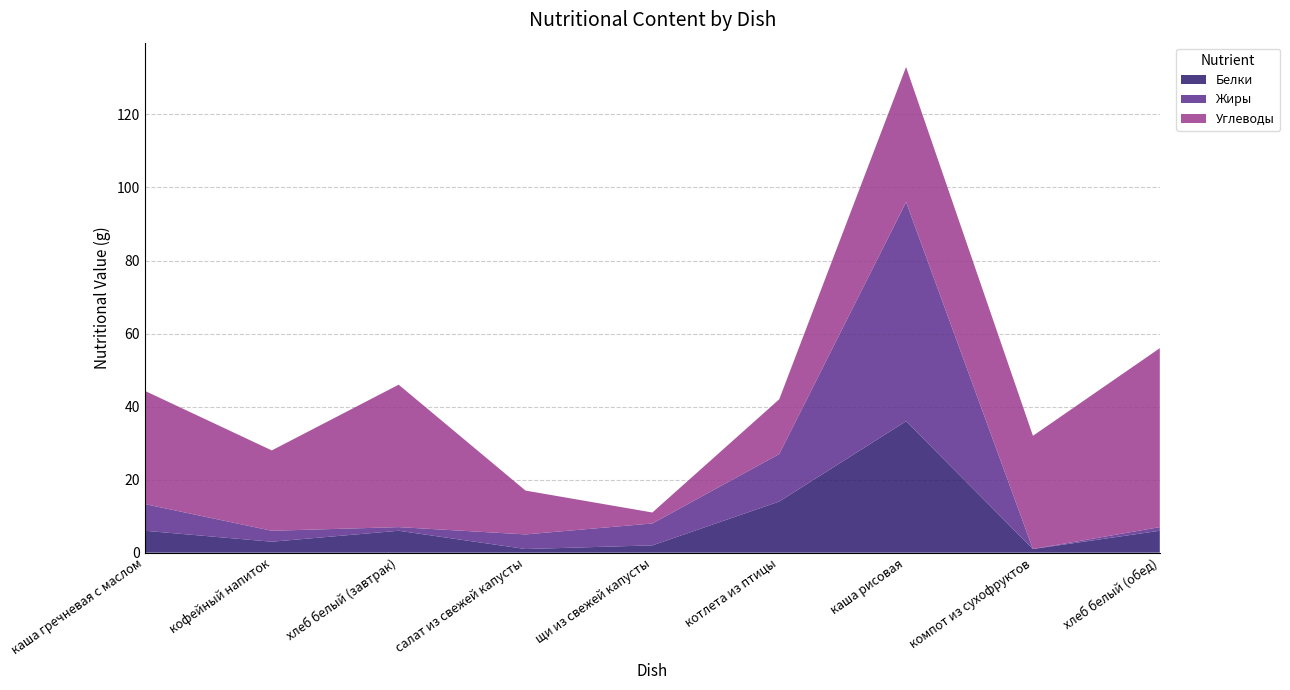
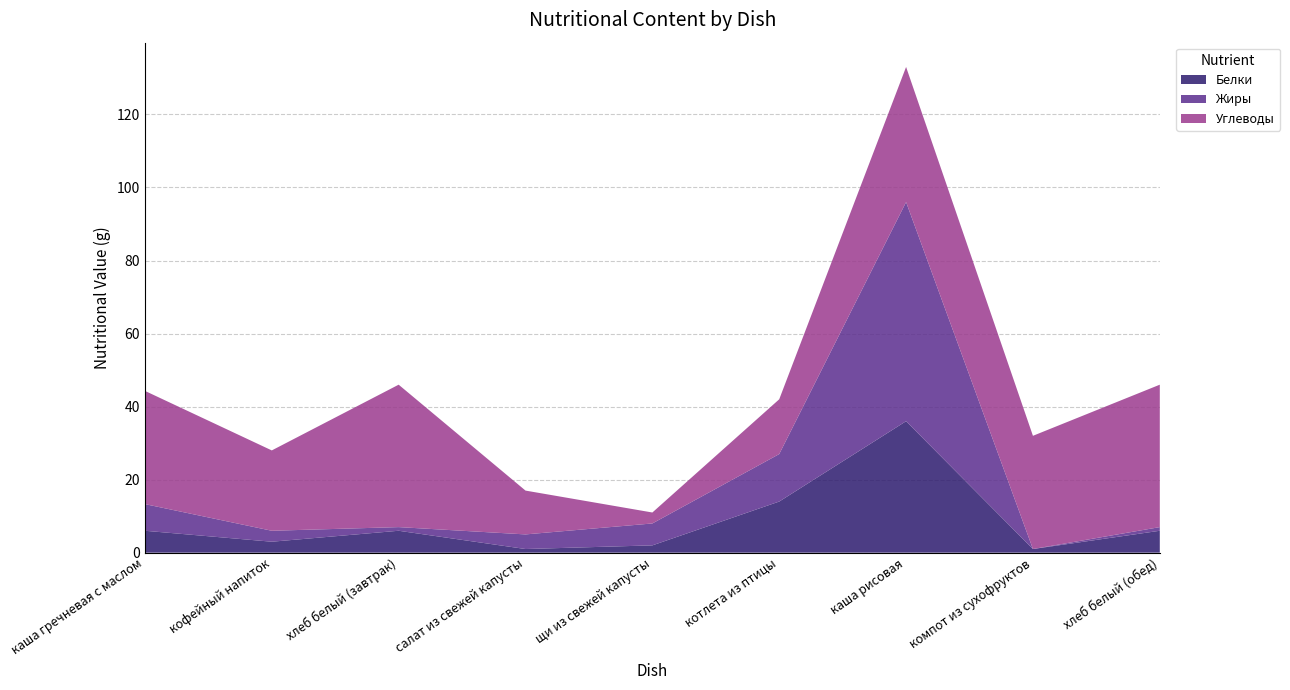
Углеводы, хлеб белый (обед): 49 -> 39
